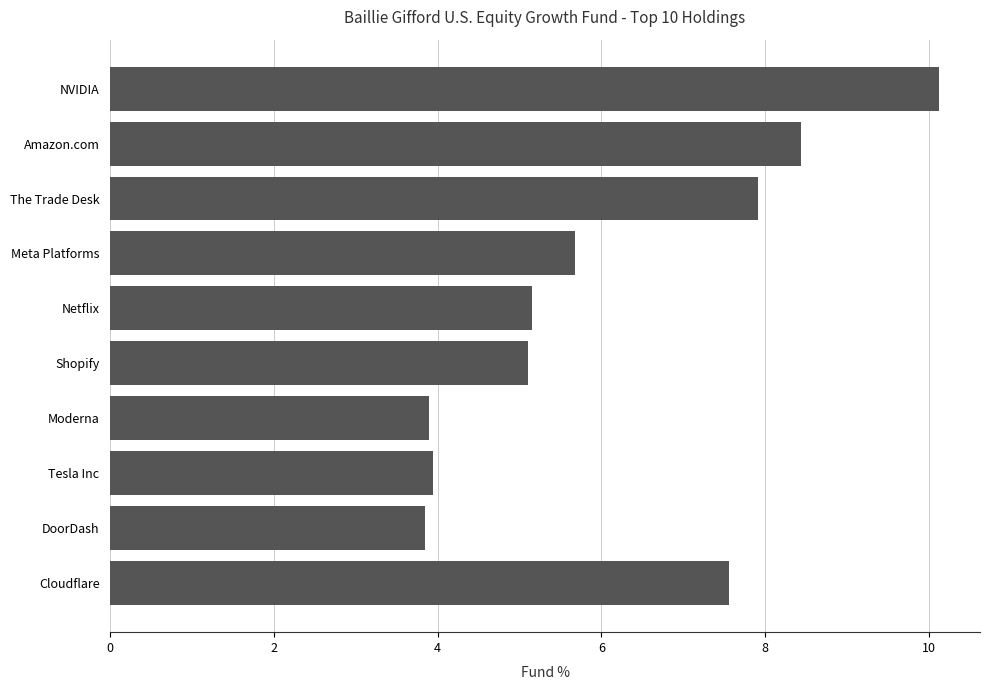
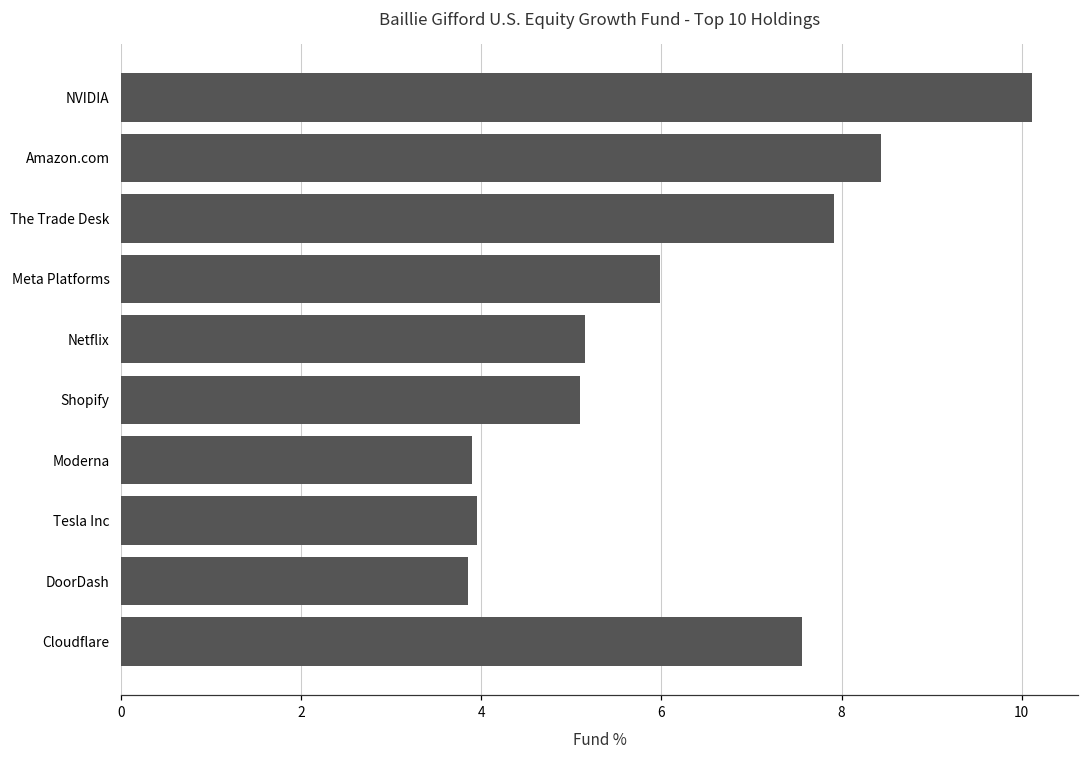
Meta Platforms: 5.7 -> 6.0
